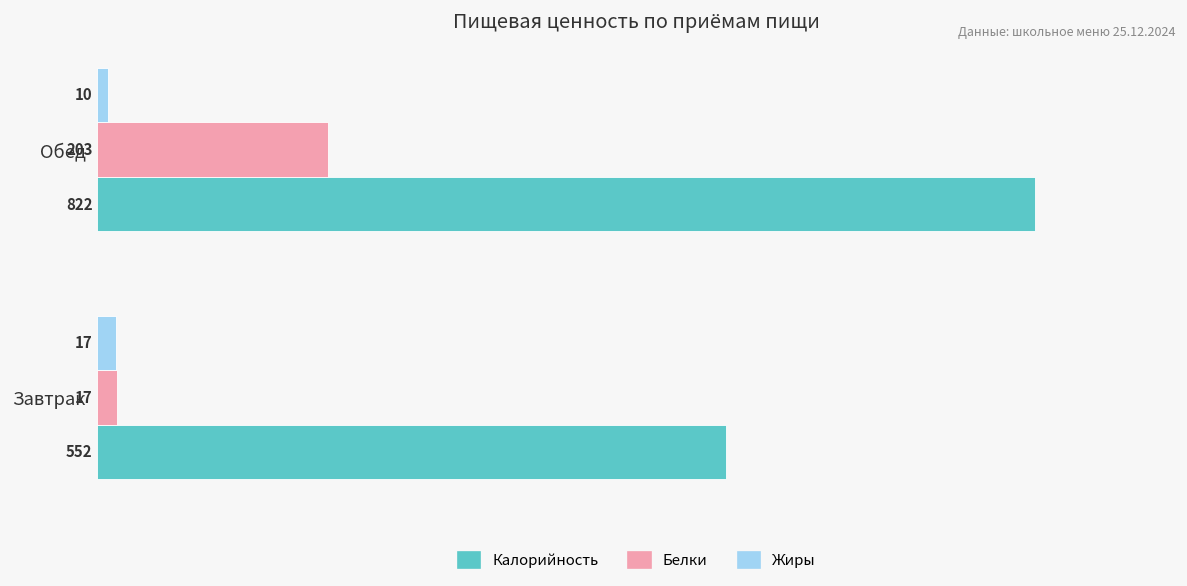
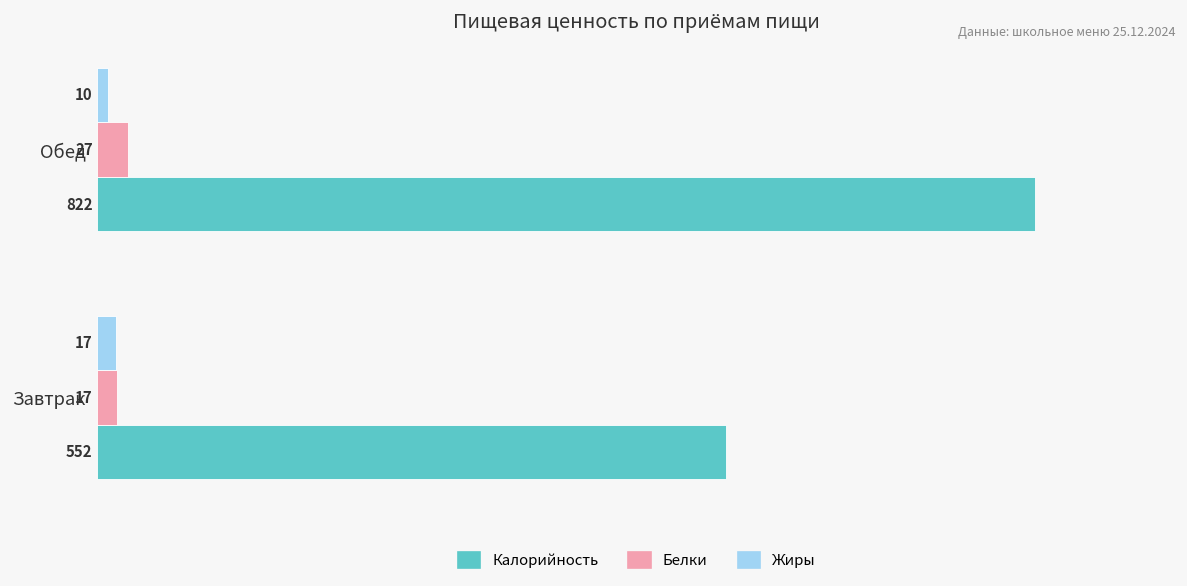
Белки, Обед: 203 -> 27
